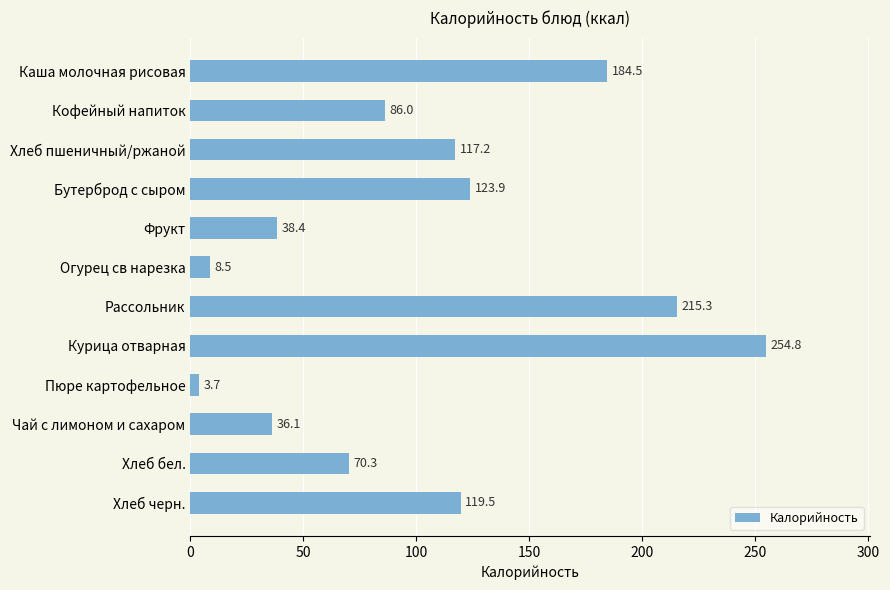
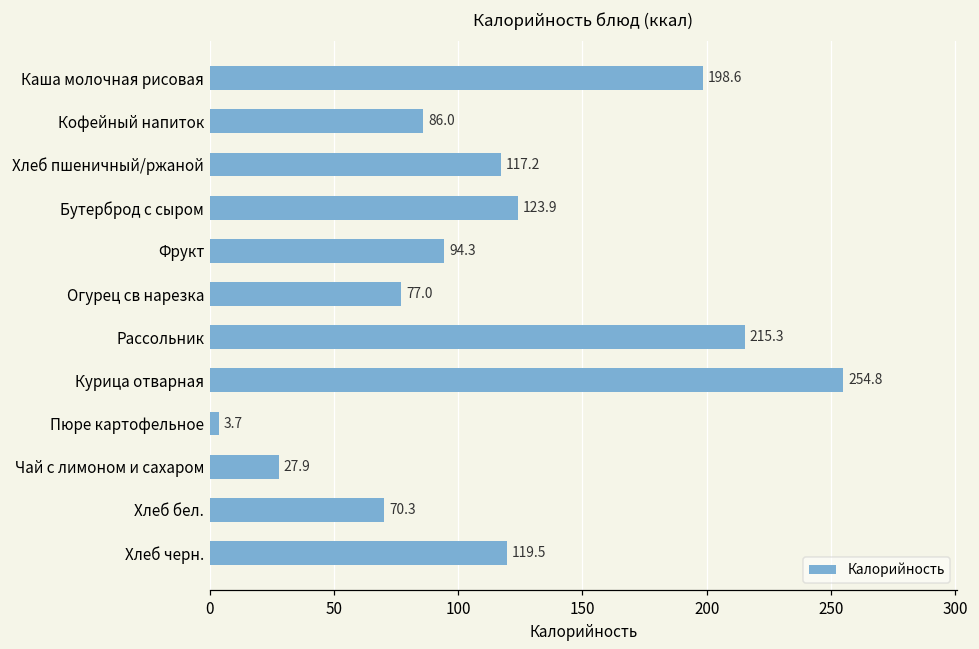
Каша молочная рисовая: 184.5 -> 198.6
Фрукт: 38.4 -> 94.3
Огурец св нарезка: 8.5 -> 77.0
Чай с лимоном и сахаром: 36.1 -> 27.9
